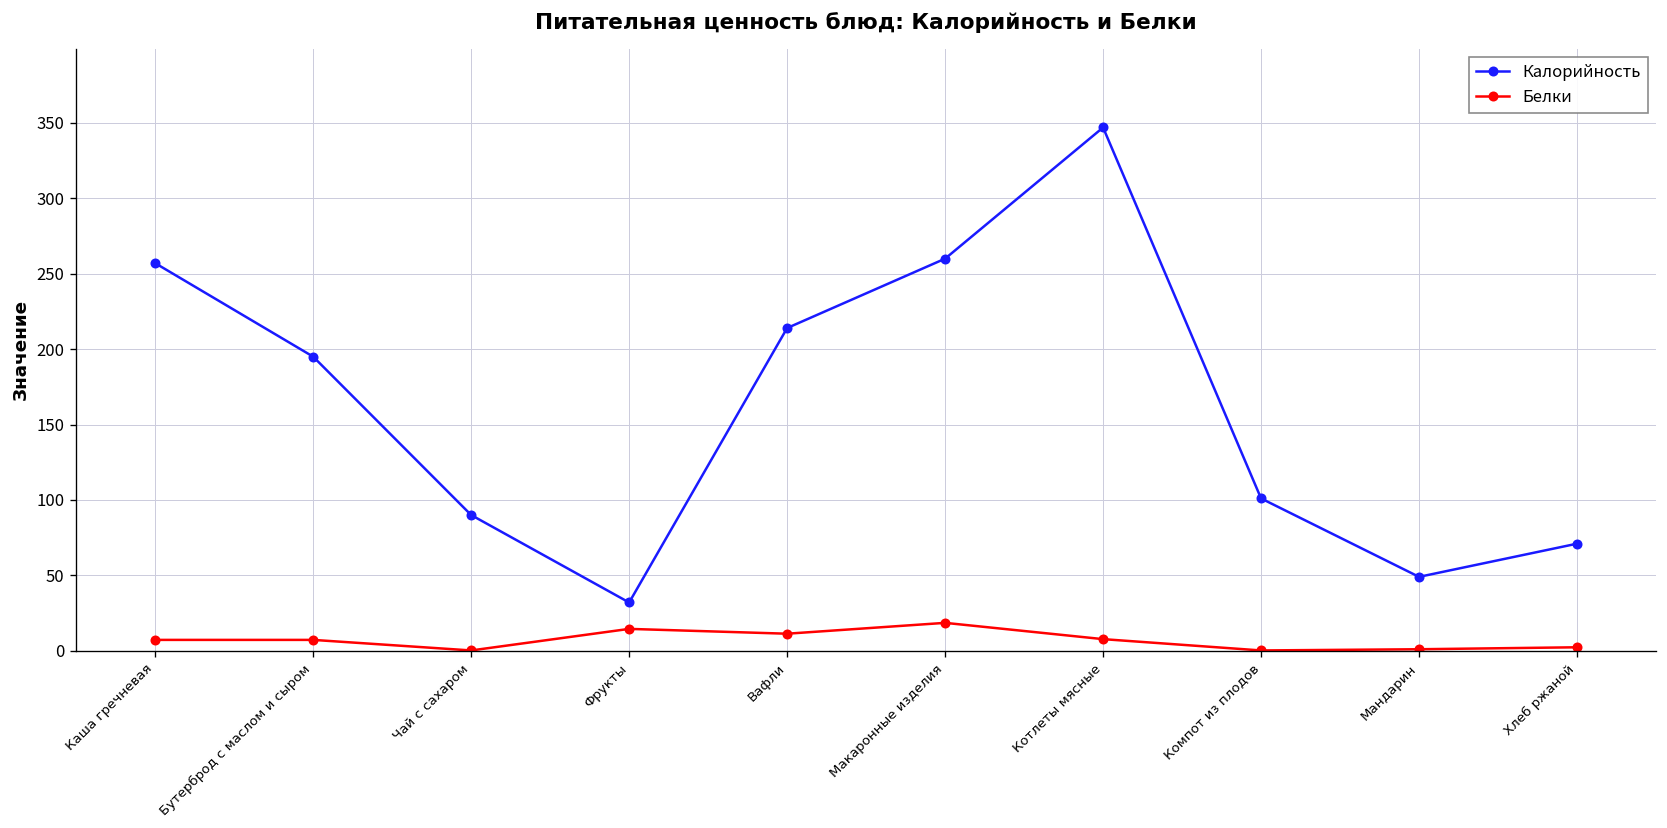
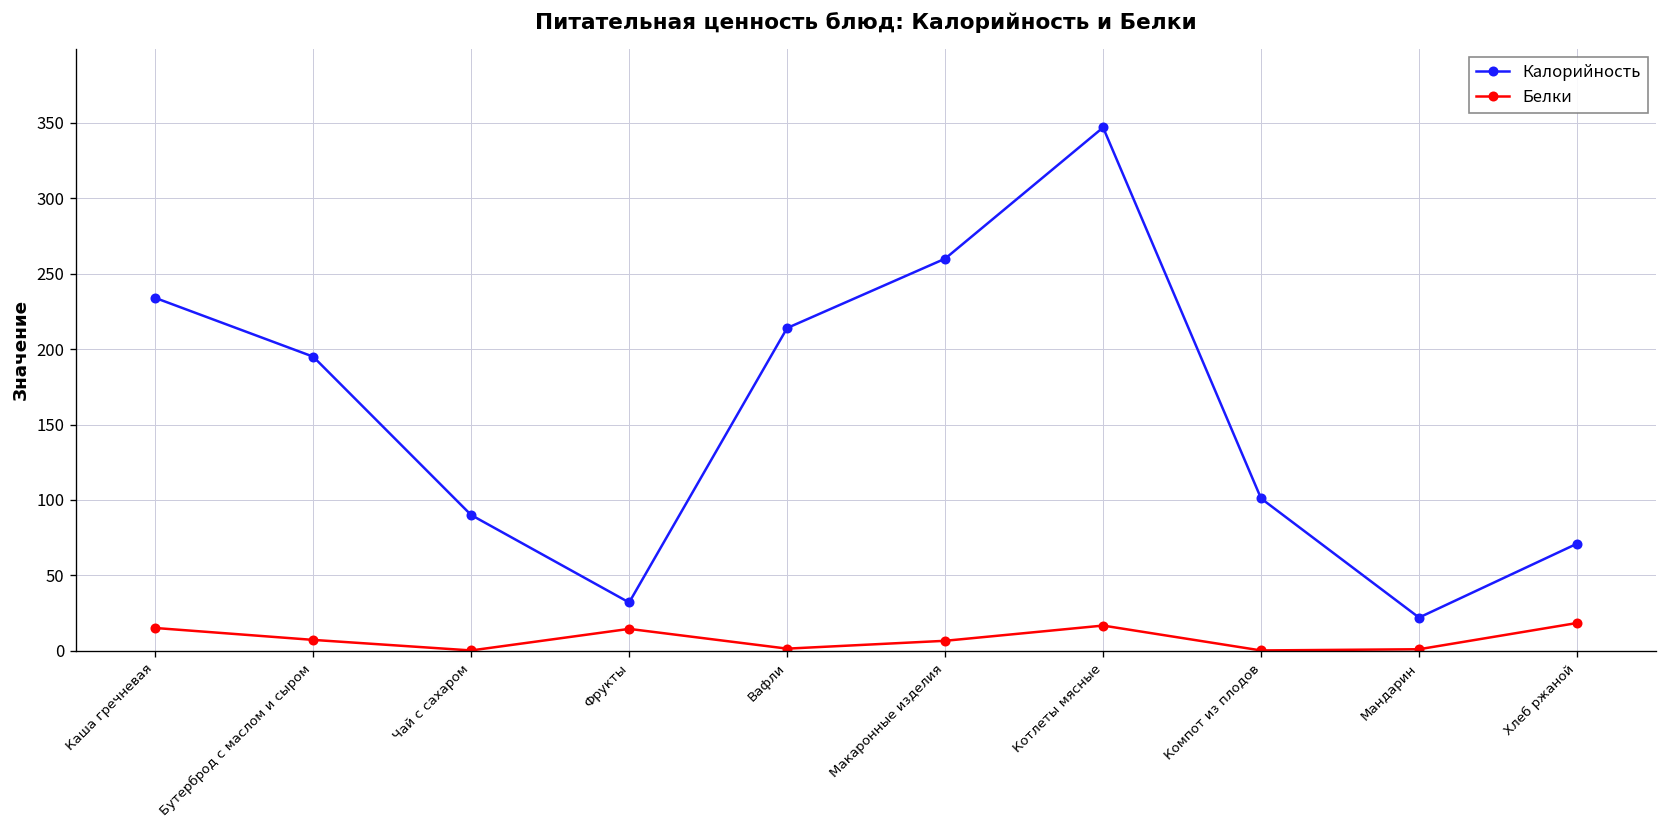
Калорийность, Каша гречневая: 257 -> 234
Белки, Каша гречневая: 7 -> 15
Белки, Вафли: 11 -> 1
Белки, Макаронные изделия: 19 -> 7
Белки, Котлеты мясные: 8 -> 17
Калорийность, Мандарин: 49 -> 22
Белки, Хлеб ржаной: 2 -> 18
